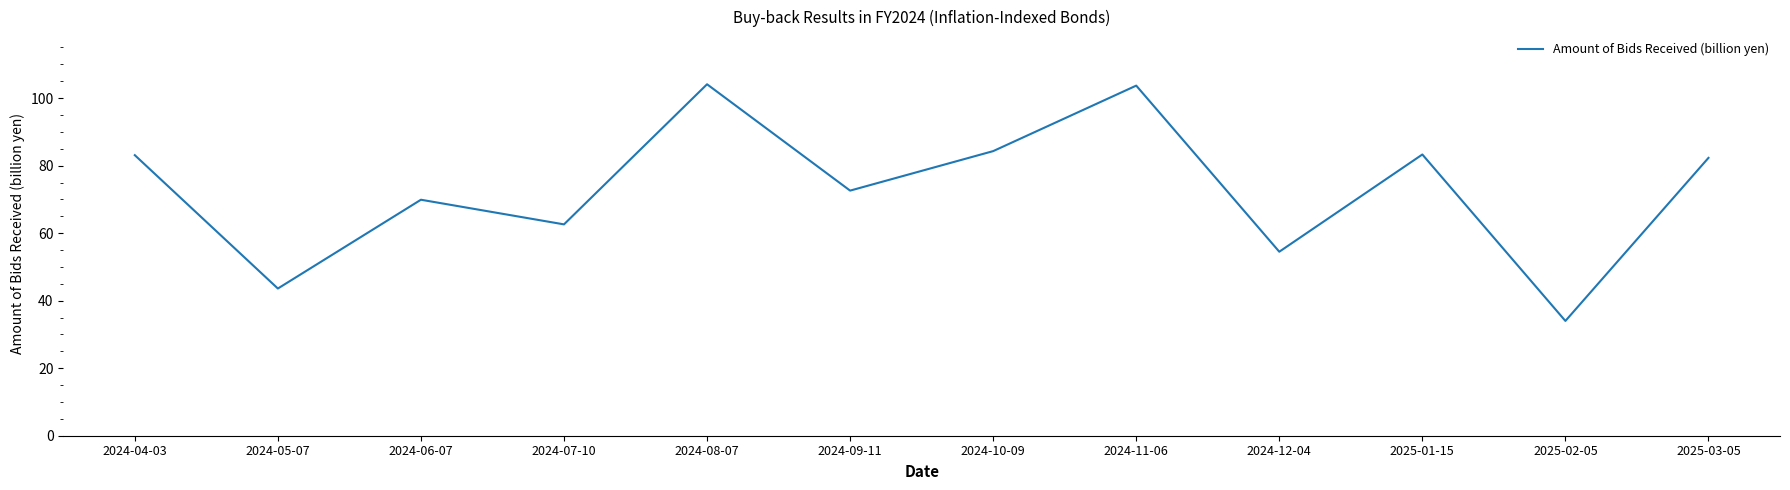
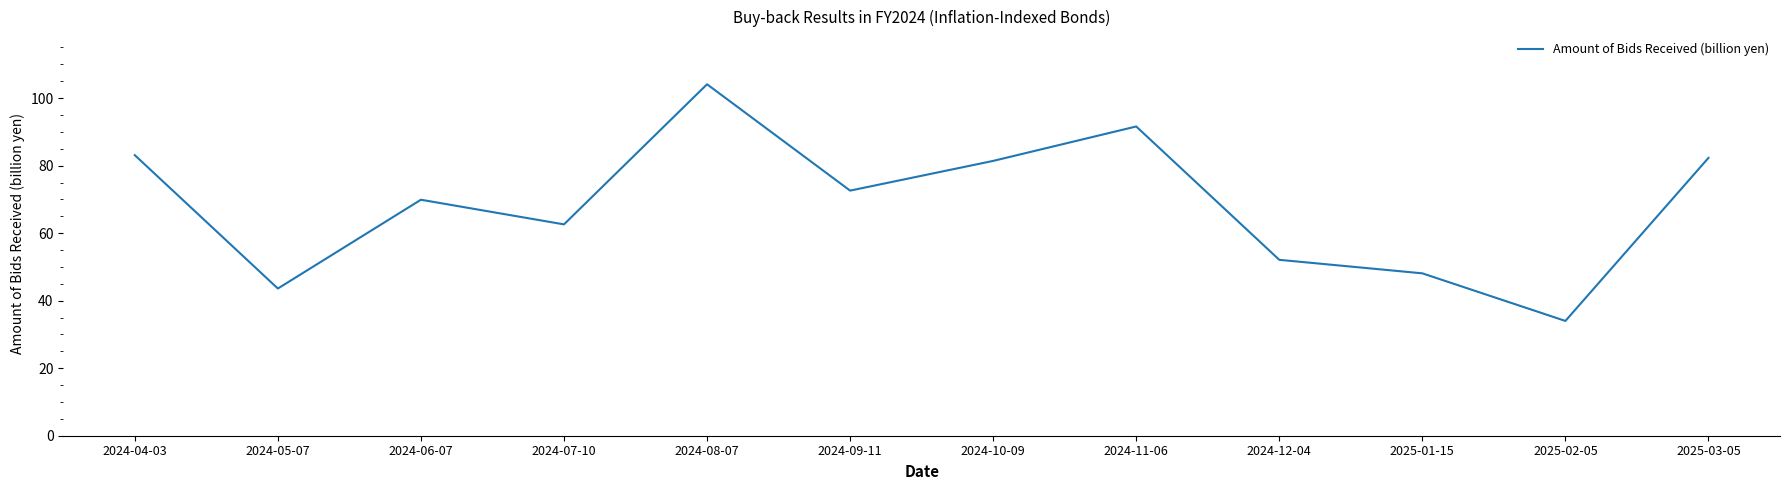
2024-10-09: 84 -> 81
2024-11-06: 104 -> 92
2024-12-04: 55 -> 52
2025-01-15: 83 -> 48
